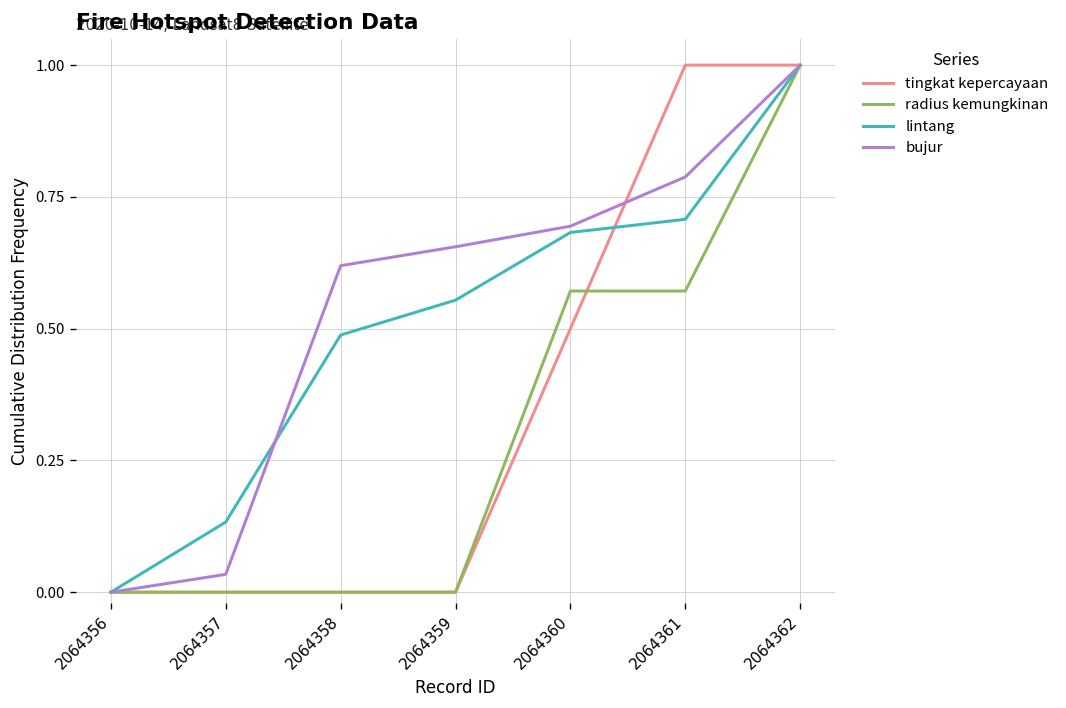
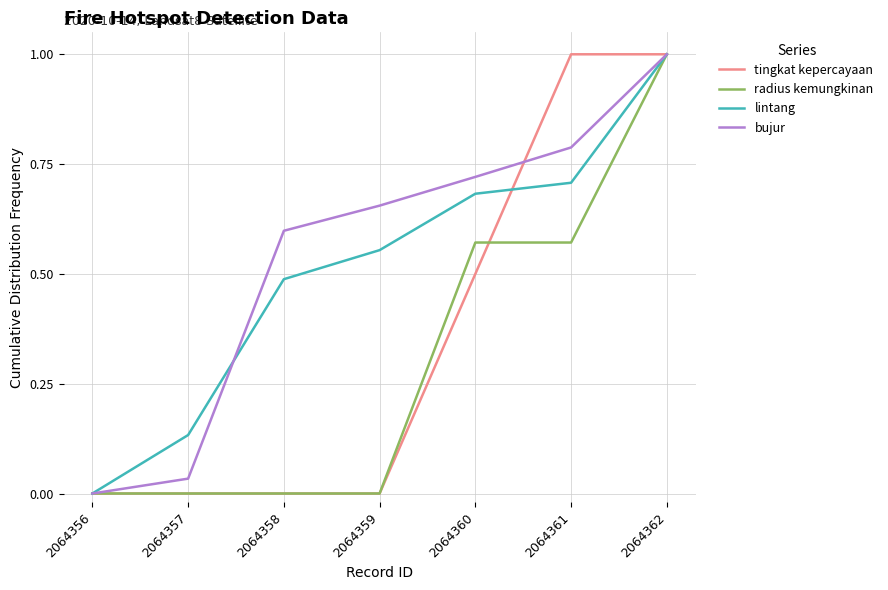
bujur, 2064358: 0.62 -> 0.60
bujur, 2064360: 0.69 -> 0.72
